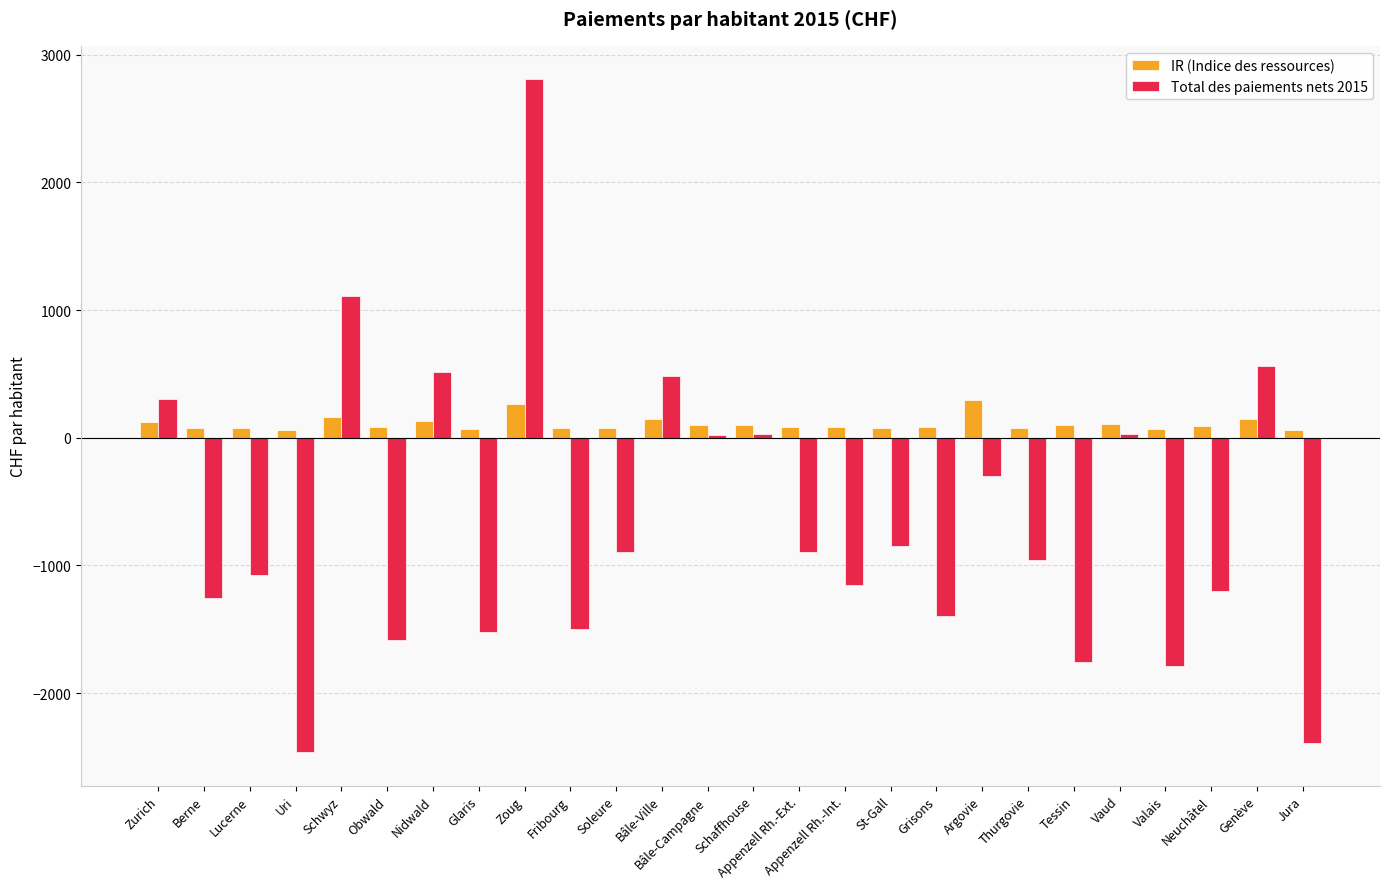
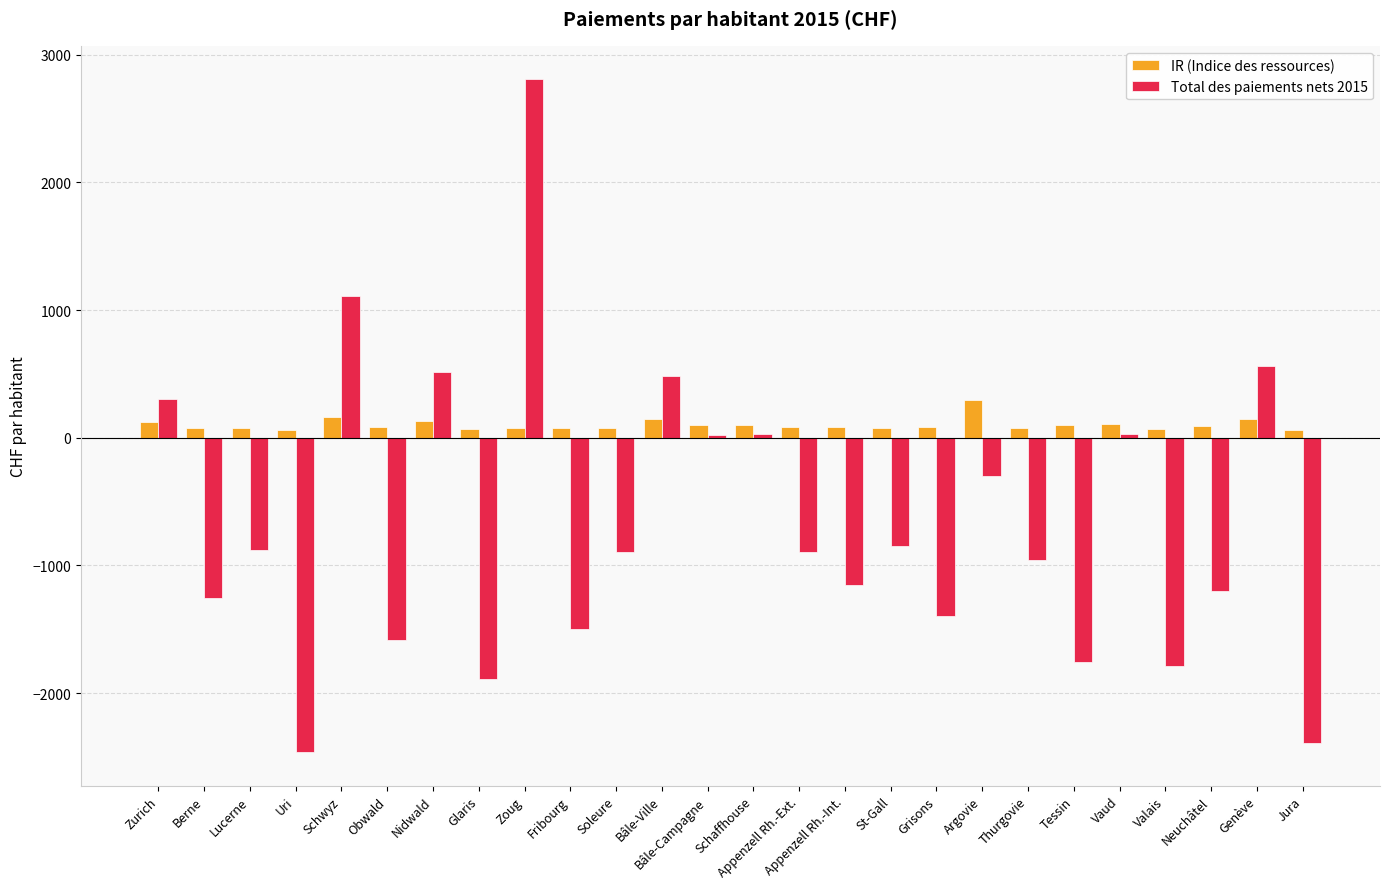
Total des paiements nets 2015, Lucerne: -1070 -> -880
Total des paiements nets 2015, Glaris: -1520 -> -1890
IR (Indice des ressources), Zoug: 260 -> 70
